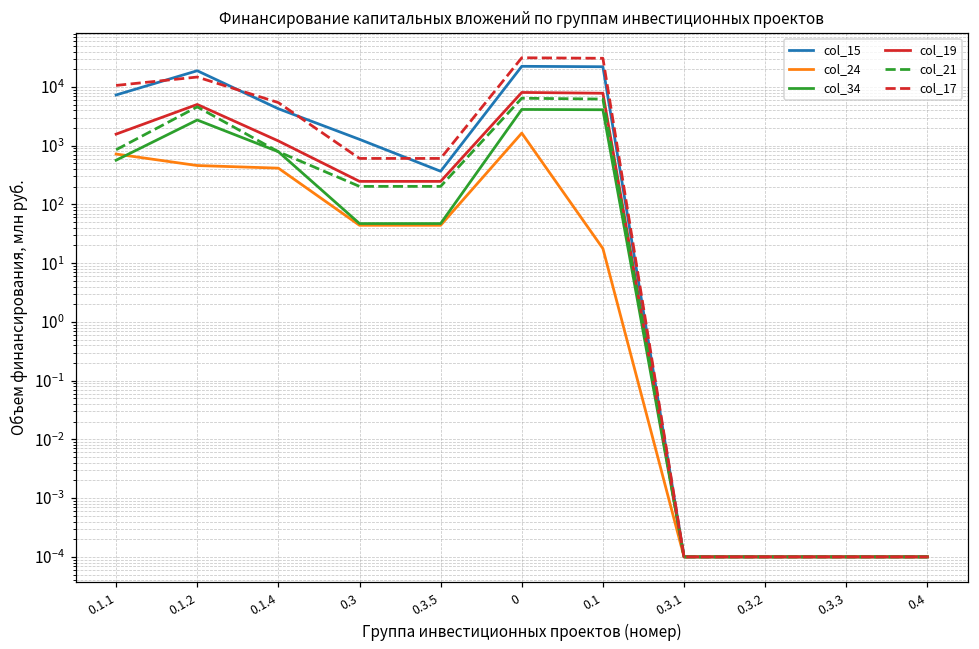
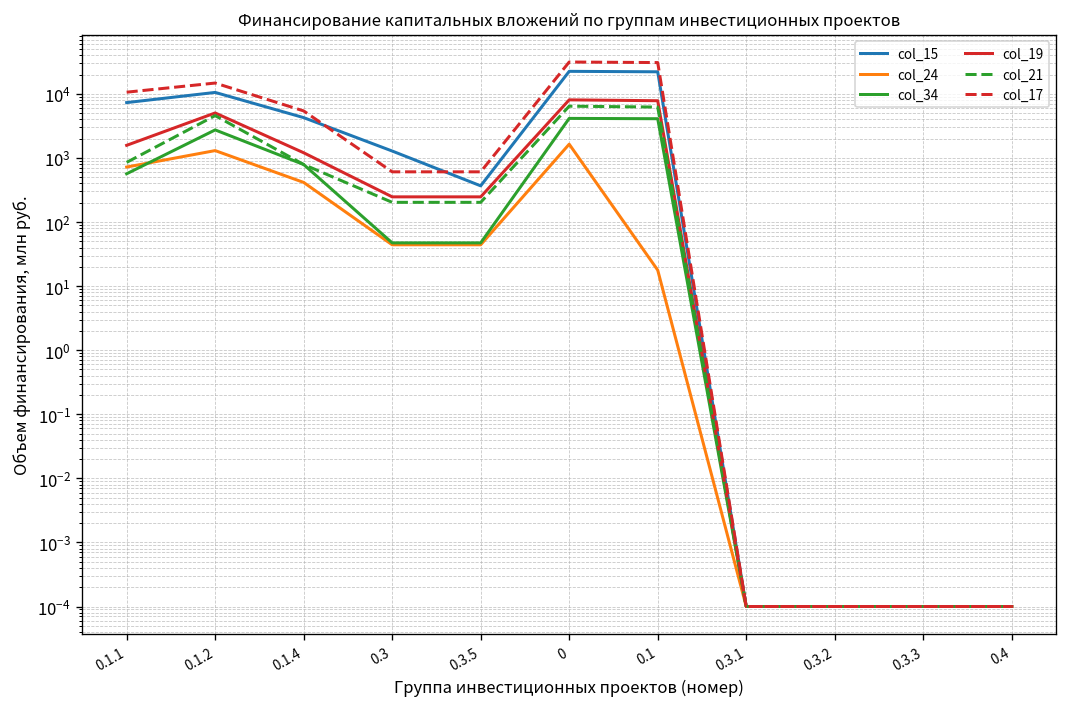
col_15, 0.1.2: 19000 -> 11000
col_24, 0.1.2: 500 -> 1300
